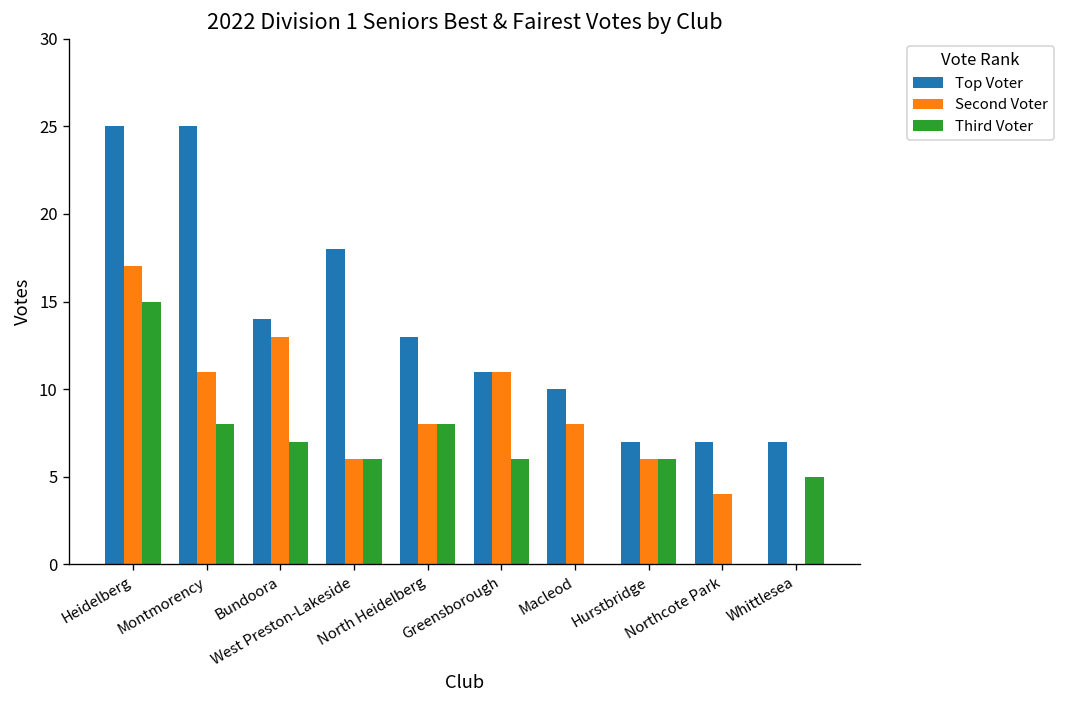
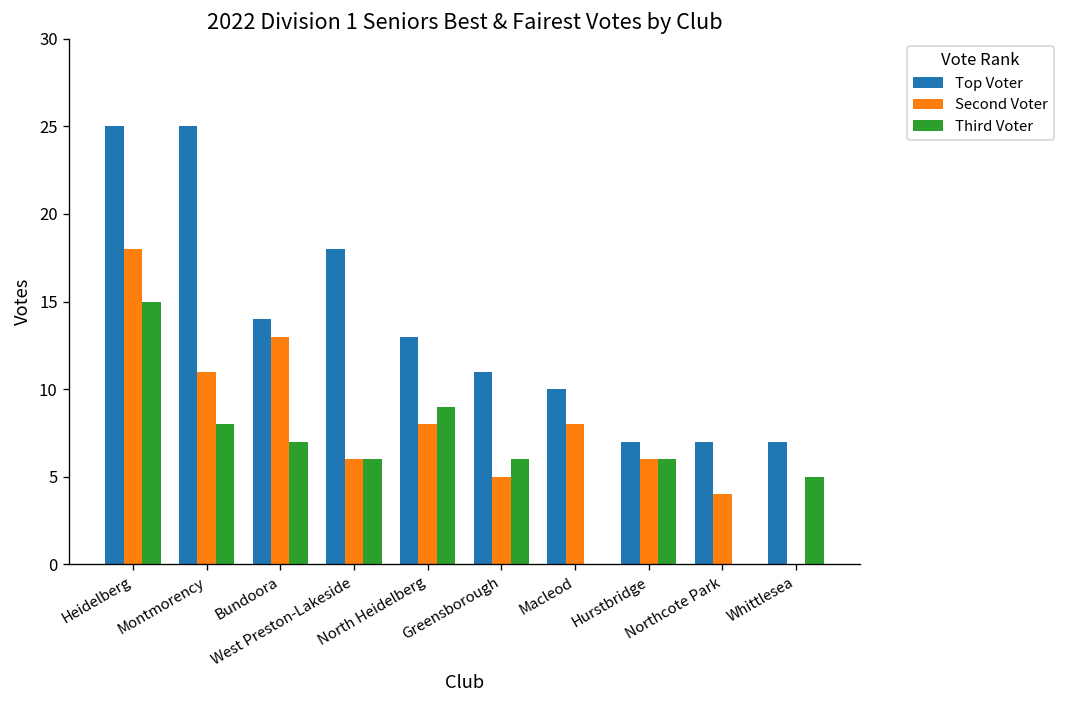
Second Voter, Heidelberg: 17 -> 18
Third Voter, North Heidelberg: 8 -> 9
Second Voter, Greensborough: 11 -> 5
